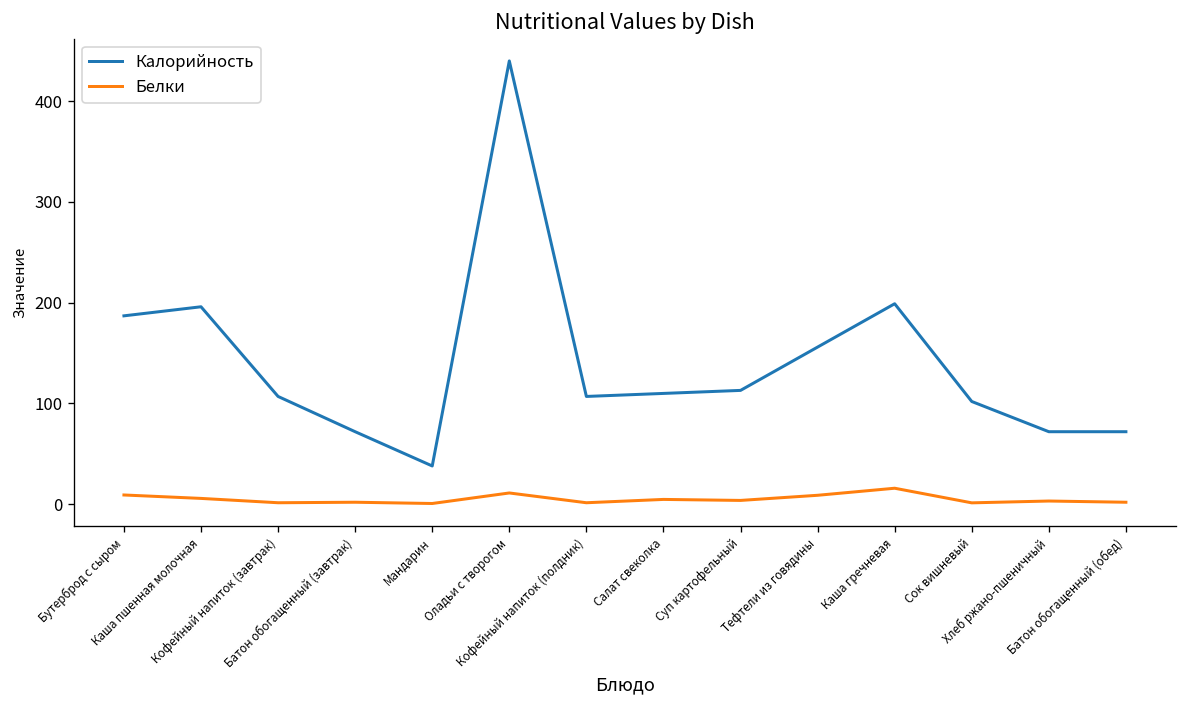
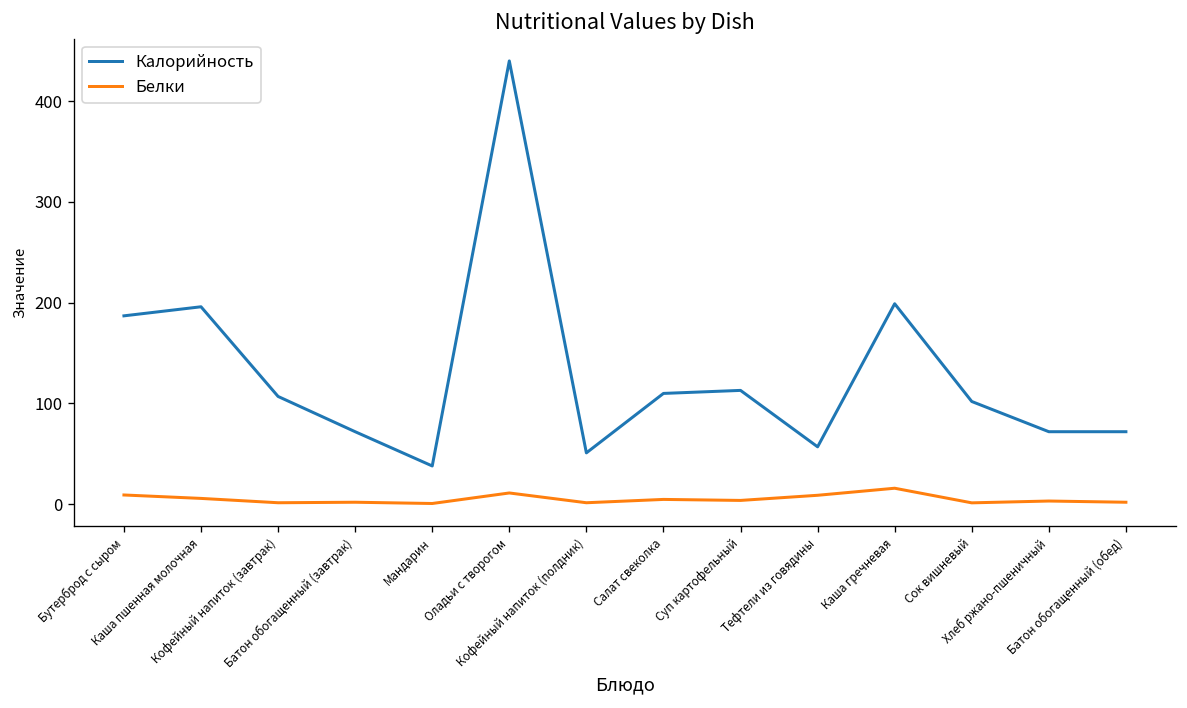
Калорийность, Кофейный напиток (полдник): 110 -> 50
Калорийность, Тефтели из говядины: 160 -> 60
